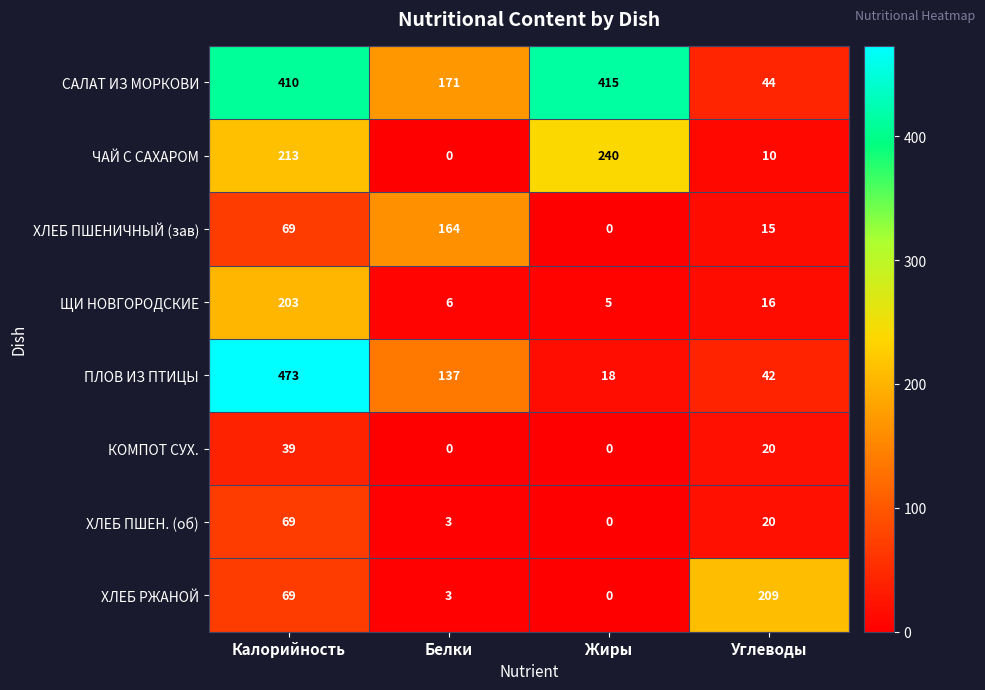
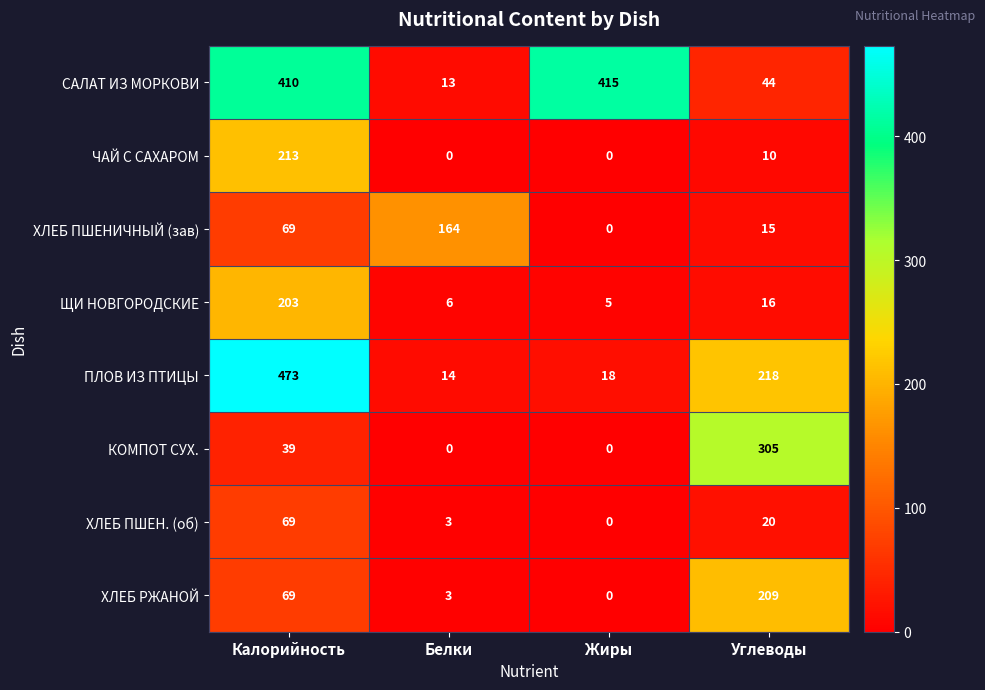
САЛАТ ИЗ МОРКОВИ, Белки: 171 -> 13
ЧАЙ С САХАРОМ, Жиры: 240 -> 0
ПЛОВ ИЗ ПТИЦЫ, Белки: 137 -> 14
ПЛОВ ИЗ ПТИЦЫ, Углеводы: 42 -> 218
КОМПОТ СУХ., Углеводы: 20 -> 305
